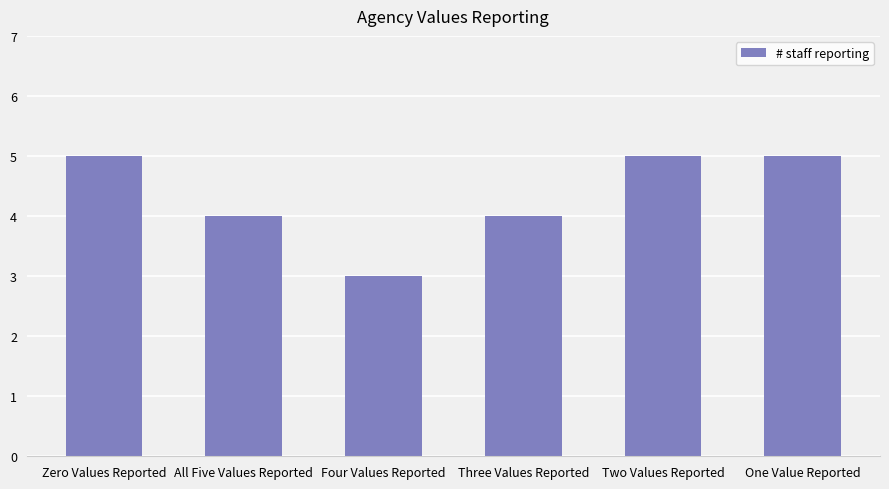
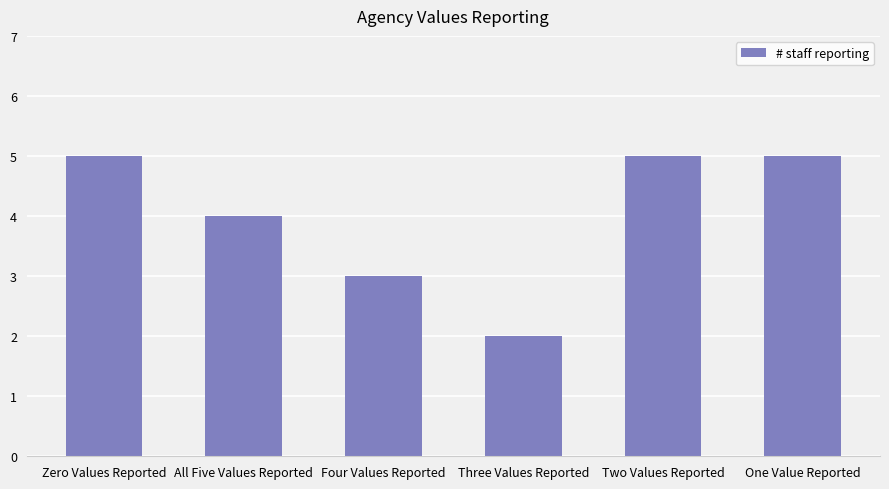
Three Values Reported: 4 -> 2
